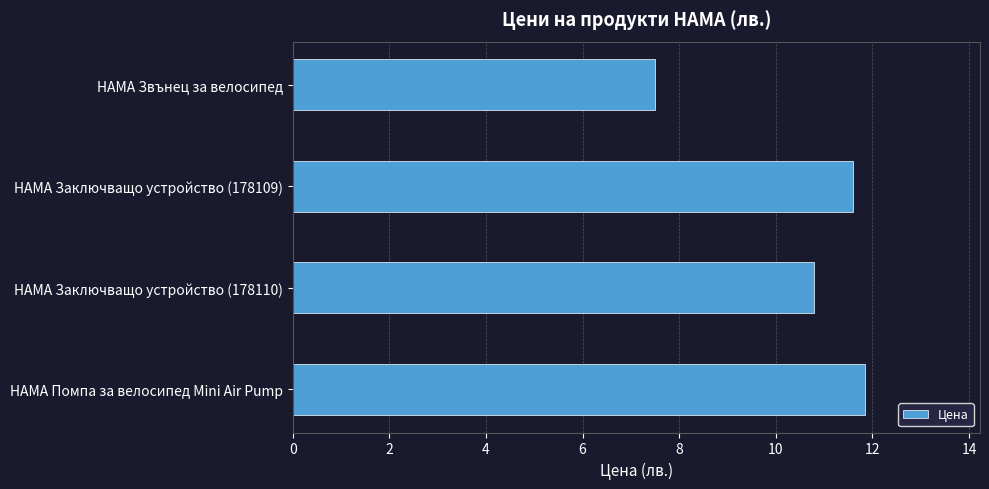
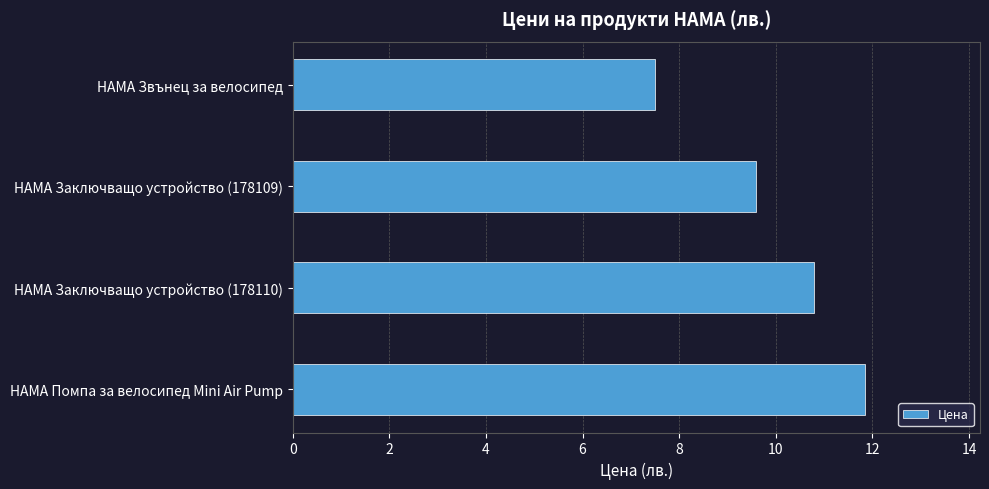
HAMA Заключващо устройство (178109): 11.6 -> 9.6
